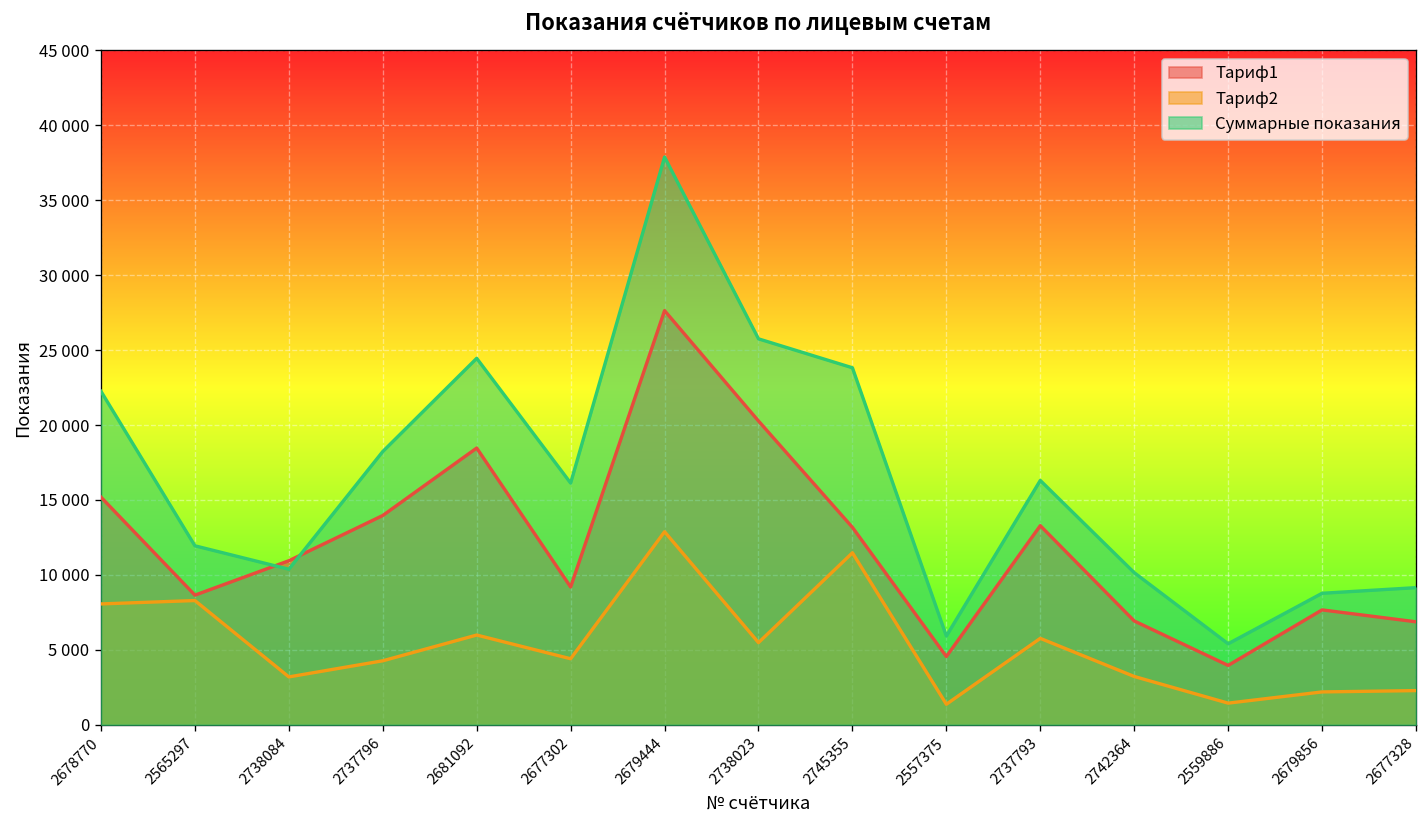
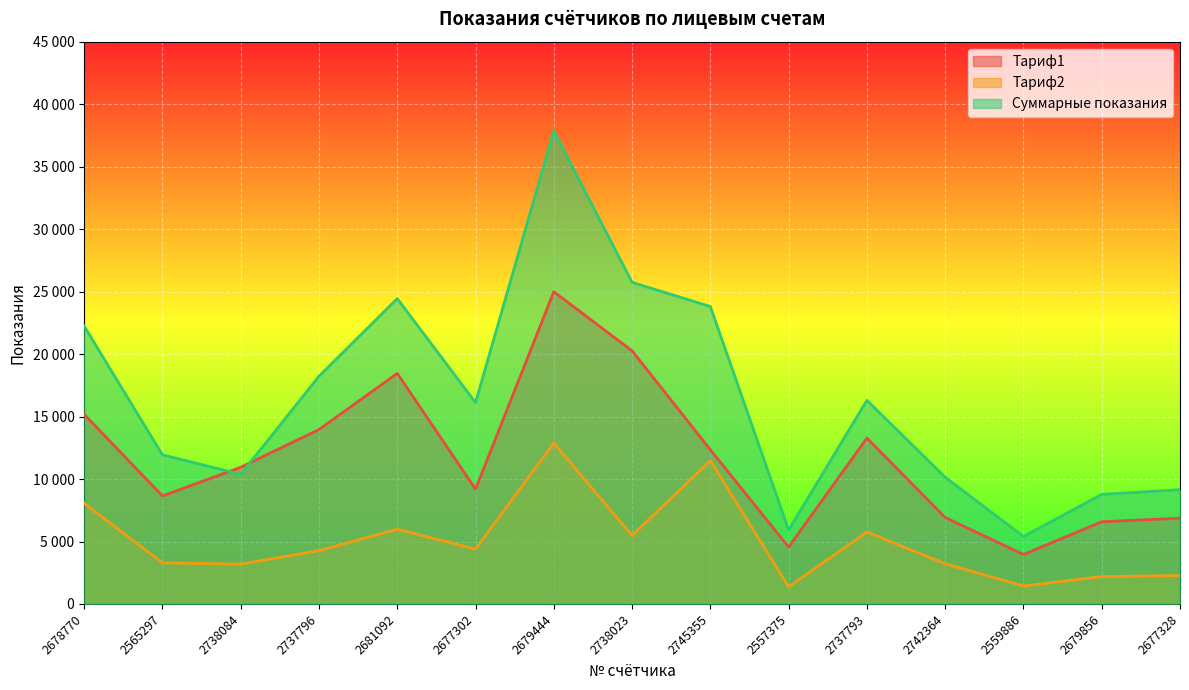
Тариф2, 2565297: 8300 -> 3300
Тариф1, 2679444: 27600 -> 25000
Тариф1, 2745355: 13200 -> 12300
Тариф1, 2679856: 7700 -> 6600
